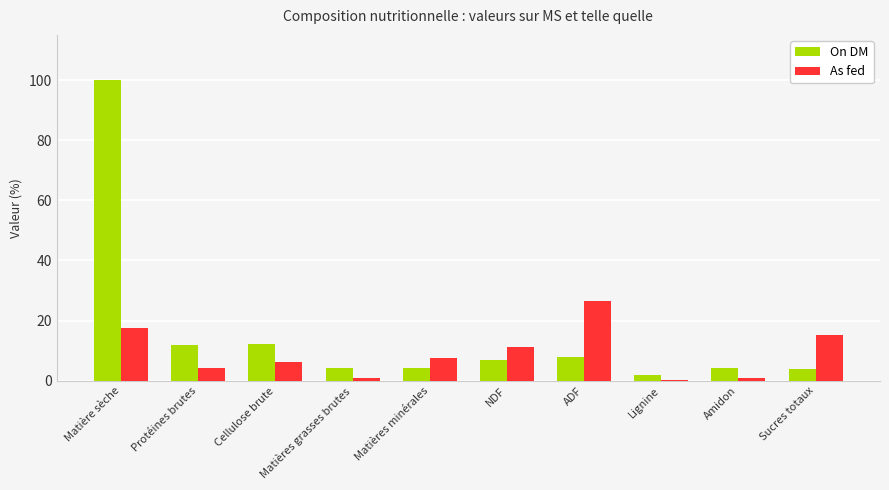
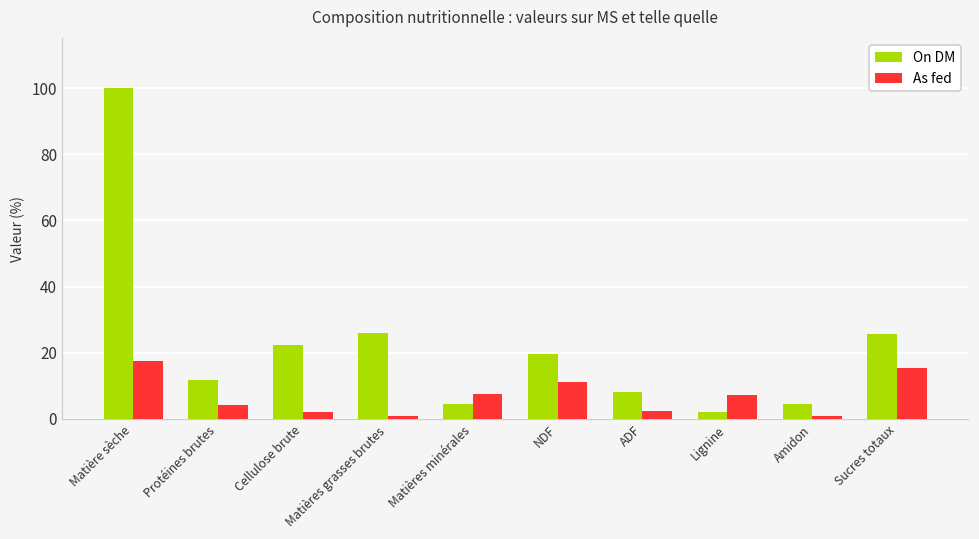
On DM, Cellulose brute: 12 -> 22
As fed, Cellulose brute: 6 -> 2
On DM, Matières grasses brutes: 4 -> 26
On DM, NDF: 7 -> 20
As fed, ADF: 27 -> 3
As fed, Lignine: 0 -> 7
On DM, Sucres totaux: 4 -> 26
